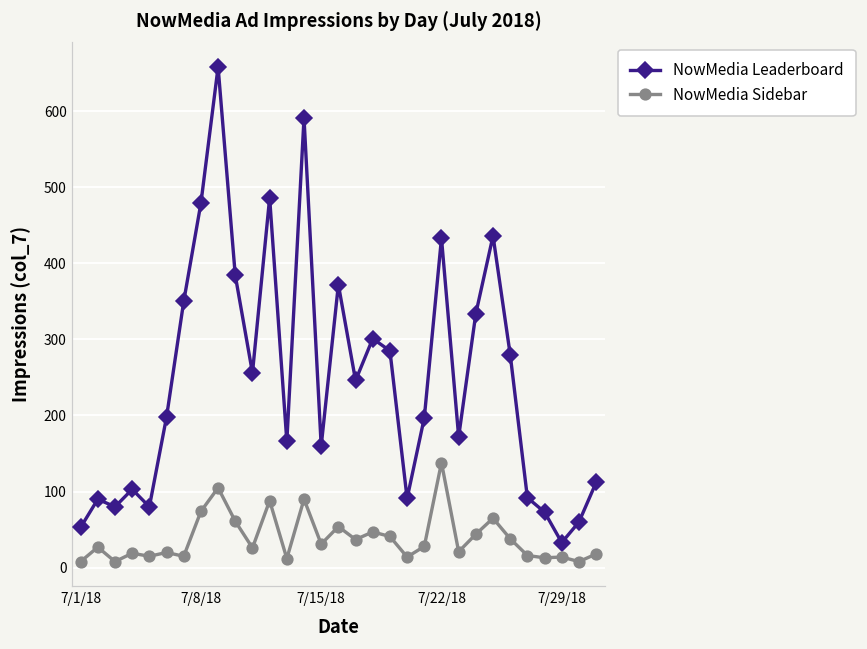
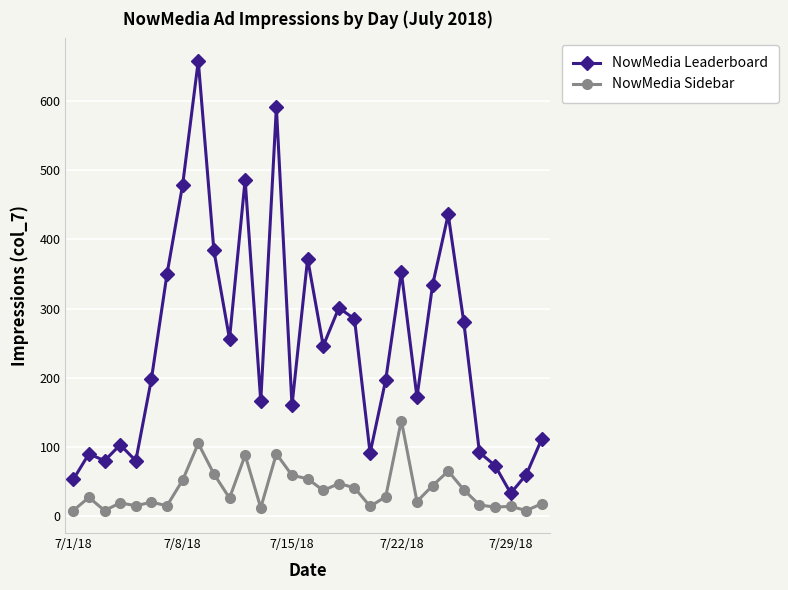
NowMedia Sidebar, 7/8/18: 70 -> 50
NowMedia Sidebar, 7/15/18: 30 -> 60
NowMedia Leaderboard, 7/22/18: 430 -> 350
